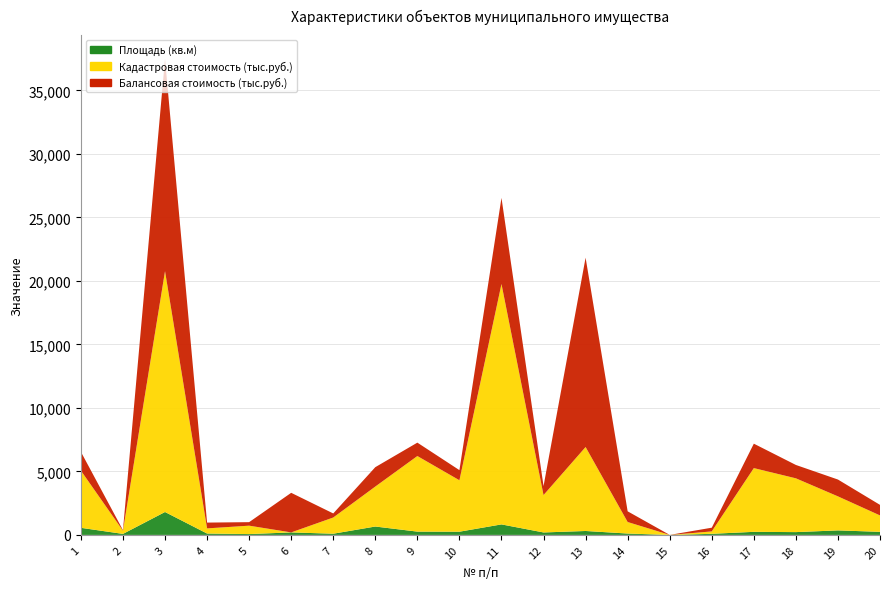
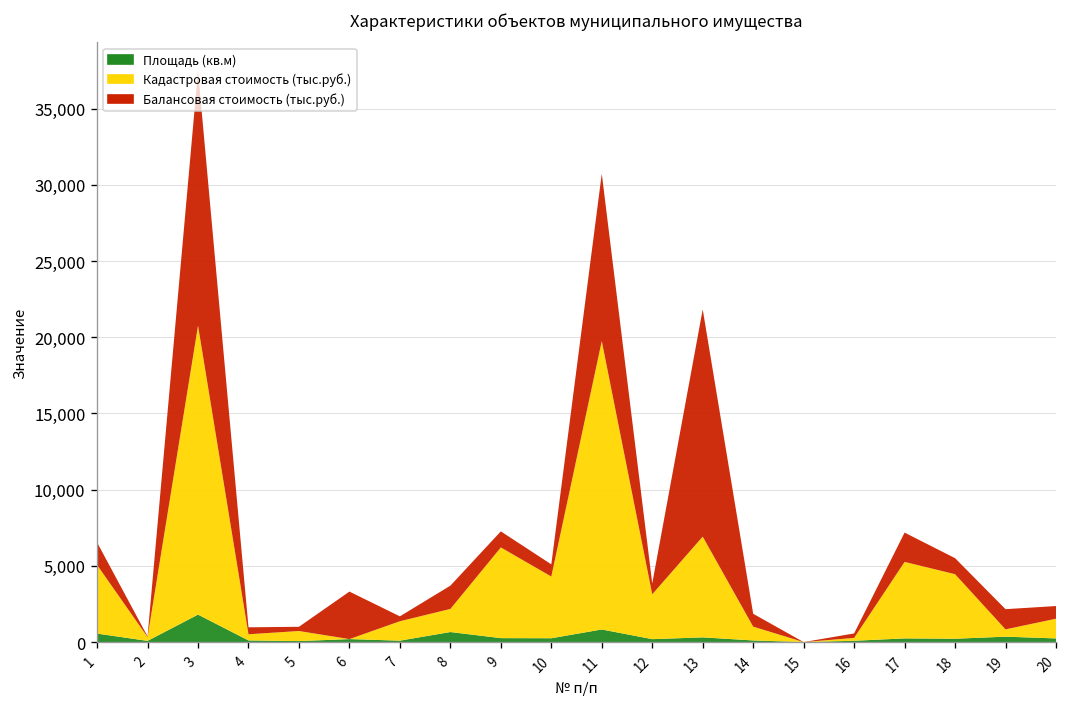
Кадастровая стоимость (тыс.руб.), 8: 3,100 -> 1,500
Балансовая стоимость (тыс.руб.), 11: 6,800 -> 11,000
Кадастровая стоимость (тыс.руб.), 19: 2,700 -> 500
